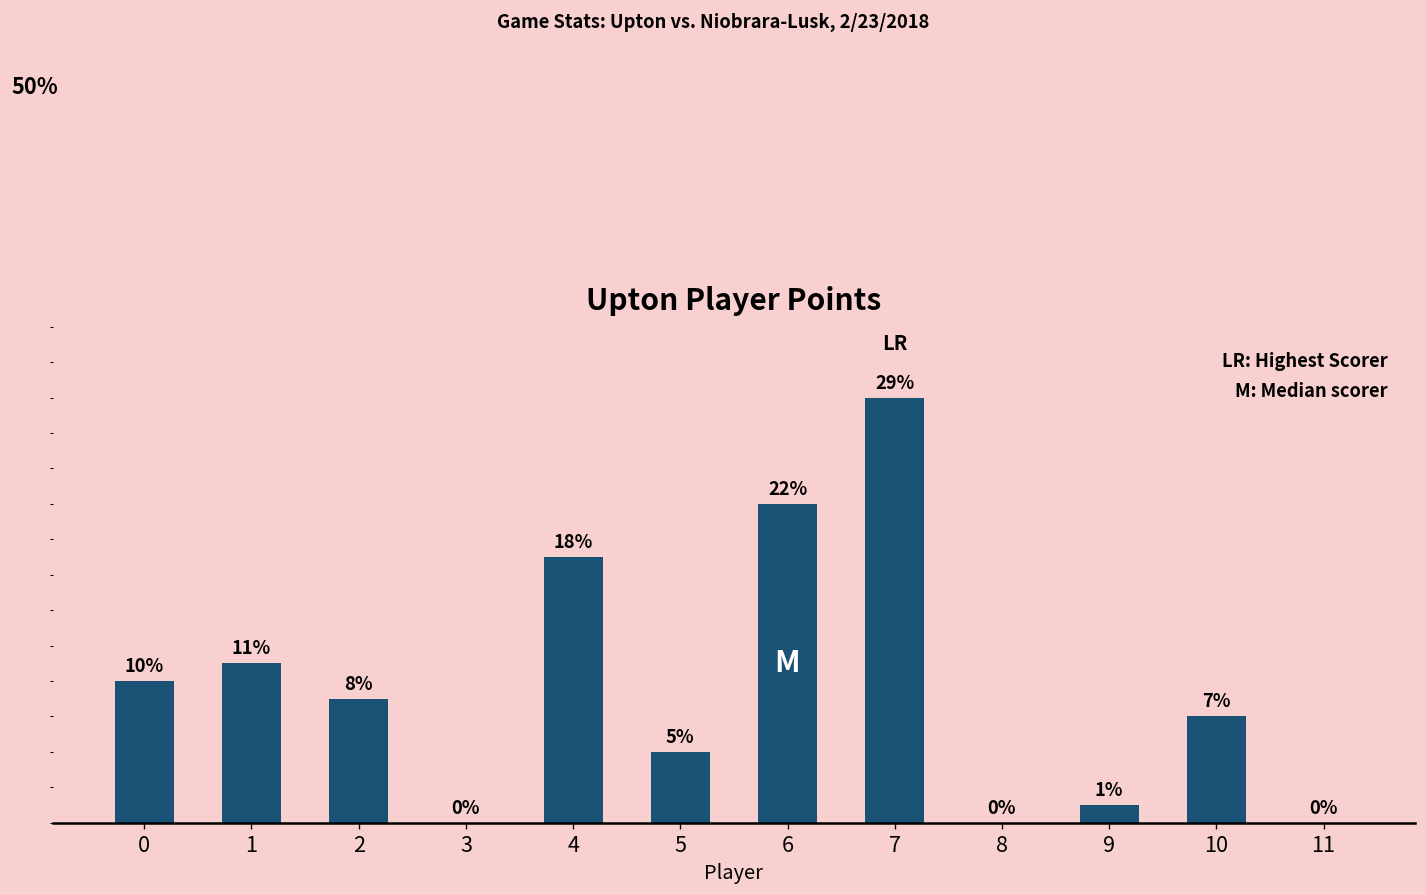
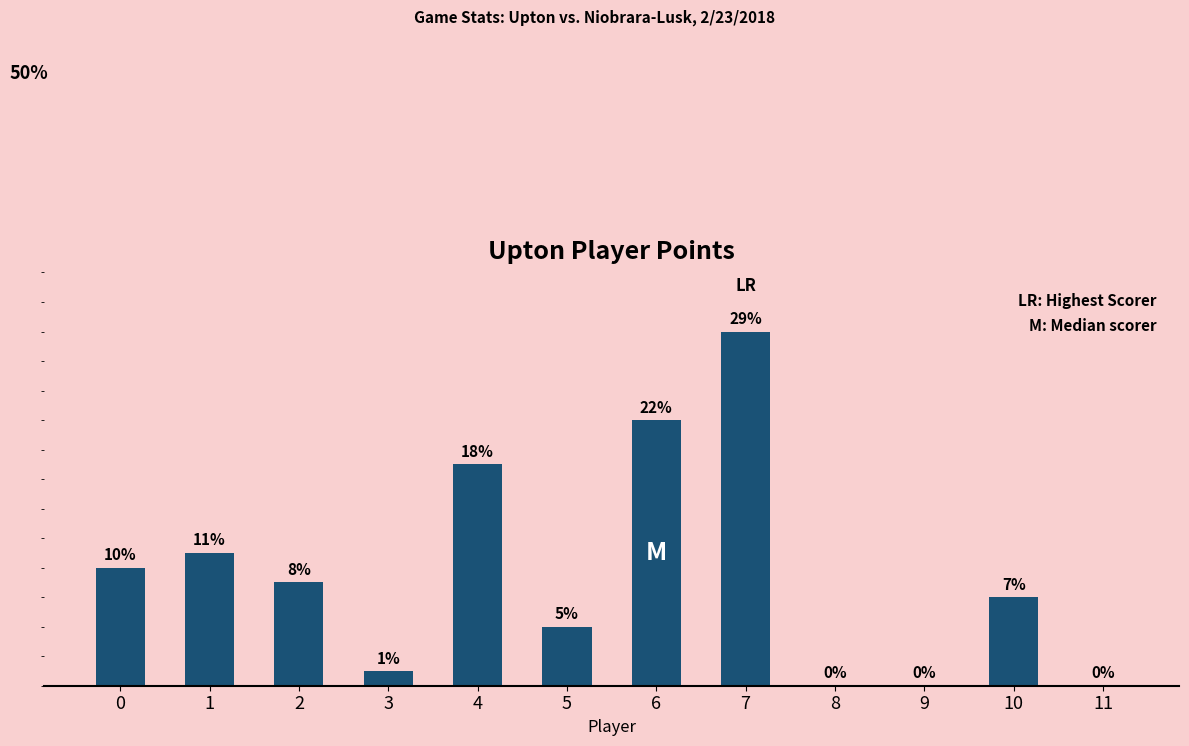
3: 0% -> 1%
9: 1% -> 0%
